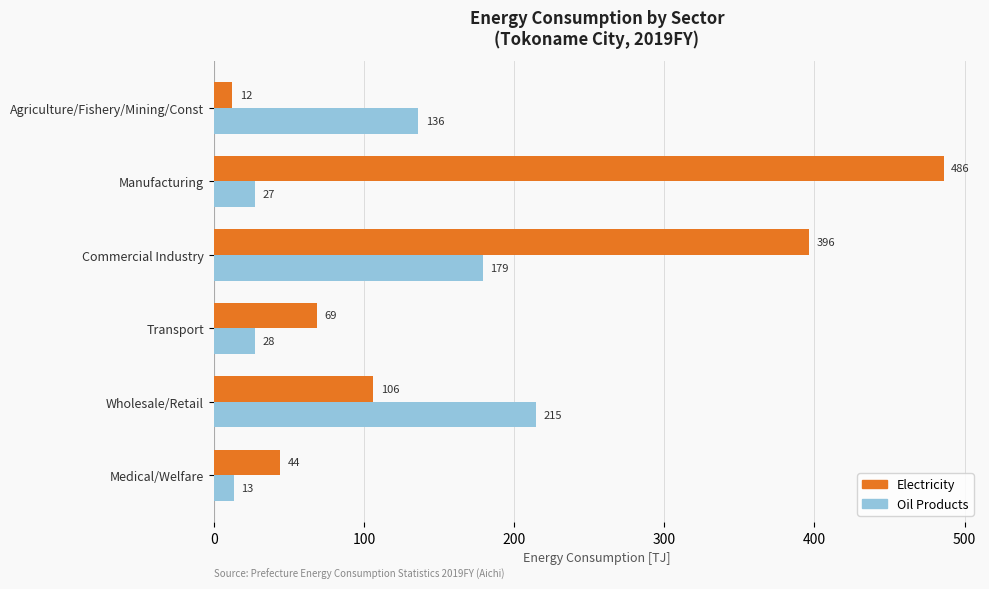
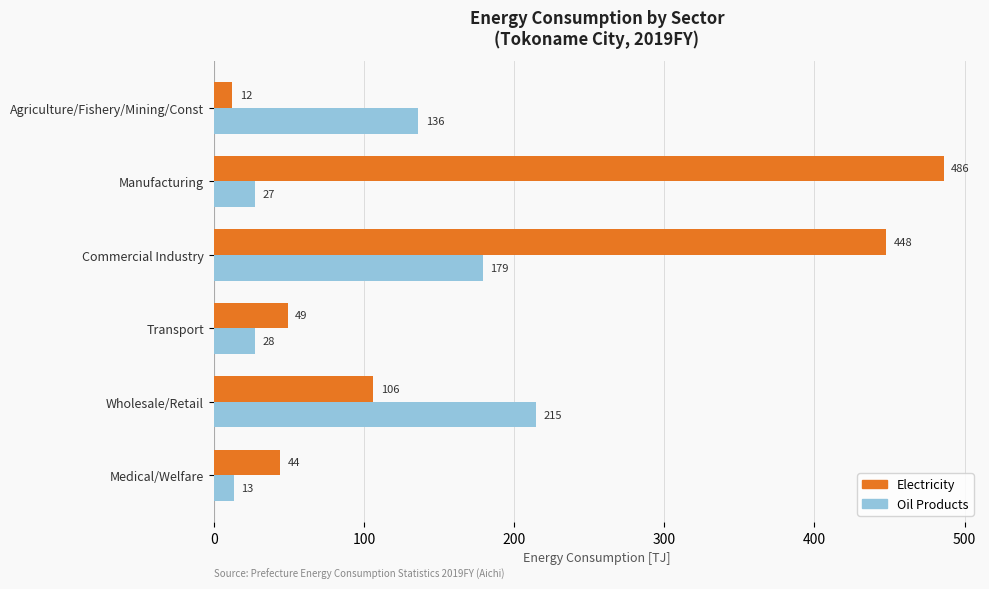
Electricity, Commercial Industry: 396 -> 448
Electricity, Transport: 69 -> 49
